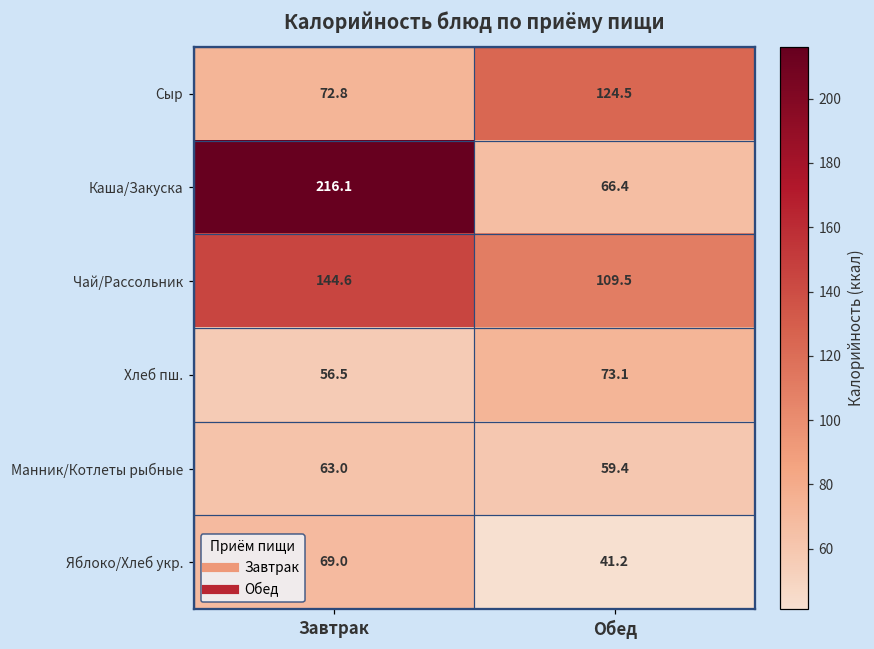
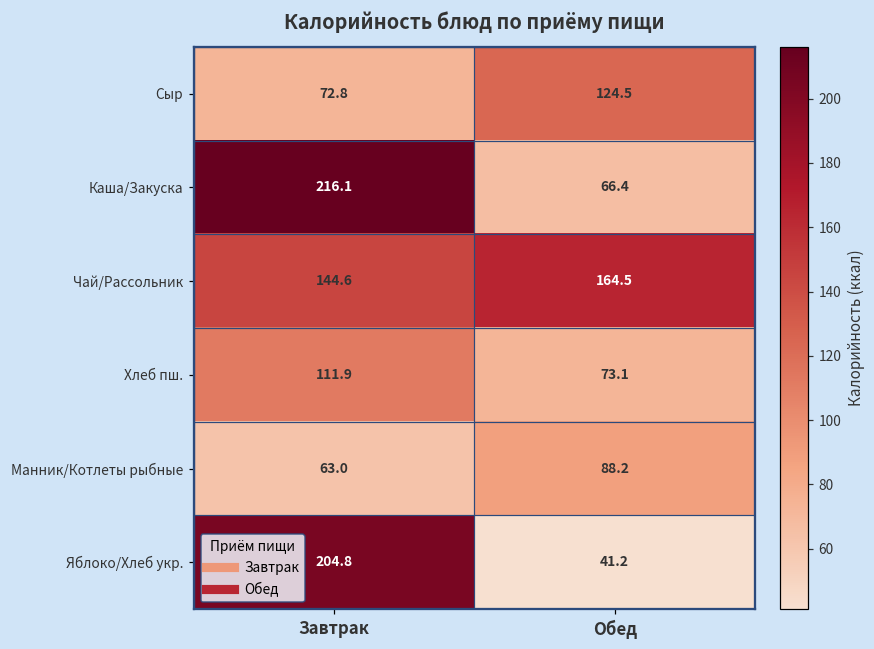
Чай/Рассольник, Обед: 109.5 -> 164.5
Хлеб пш., Завтрак: 56.5 -> 111.9
Манник/Котлеты рыбные, Обед: 59.4 -> 88.2
Яблоко/Хлеб укр., Завтрак: 69.0 -> 204.8
